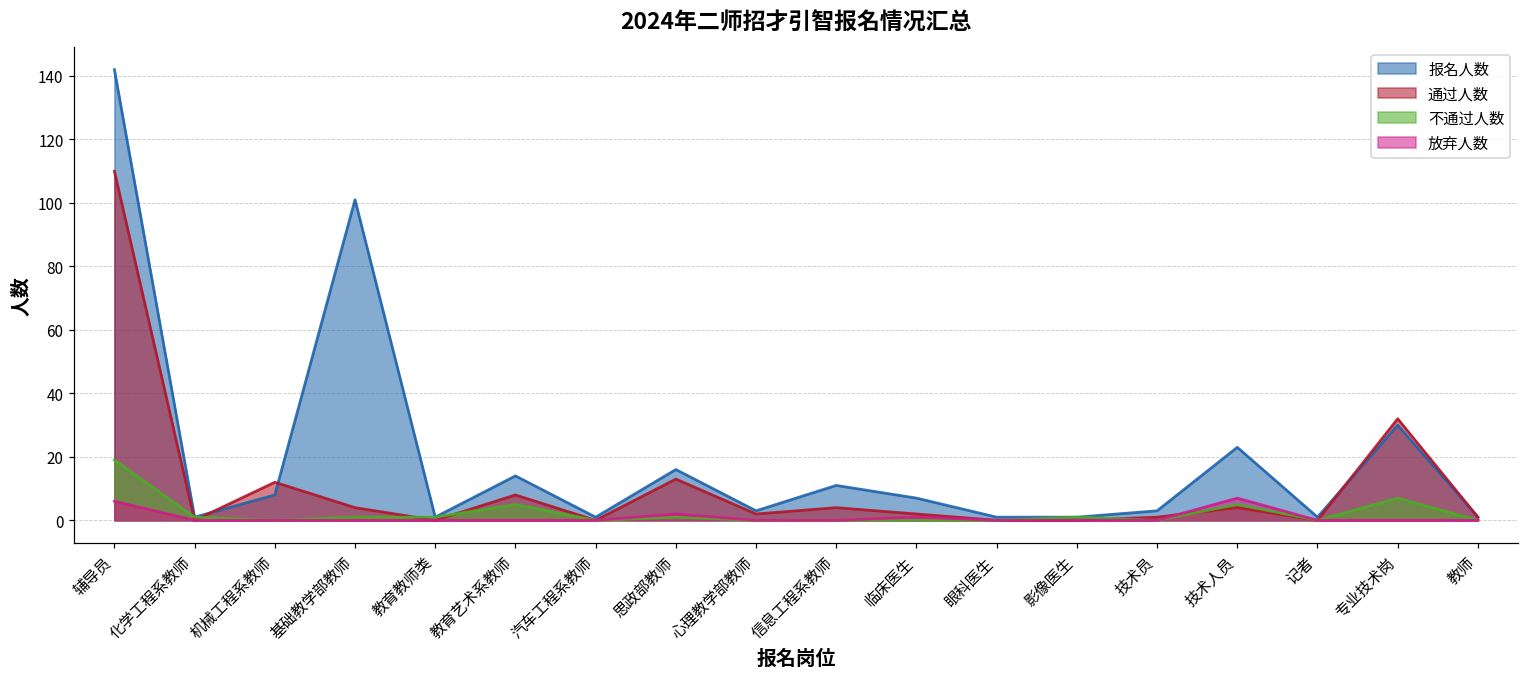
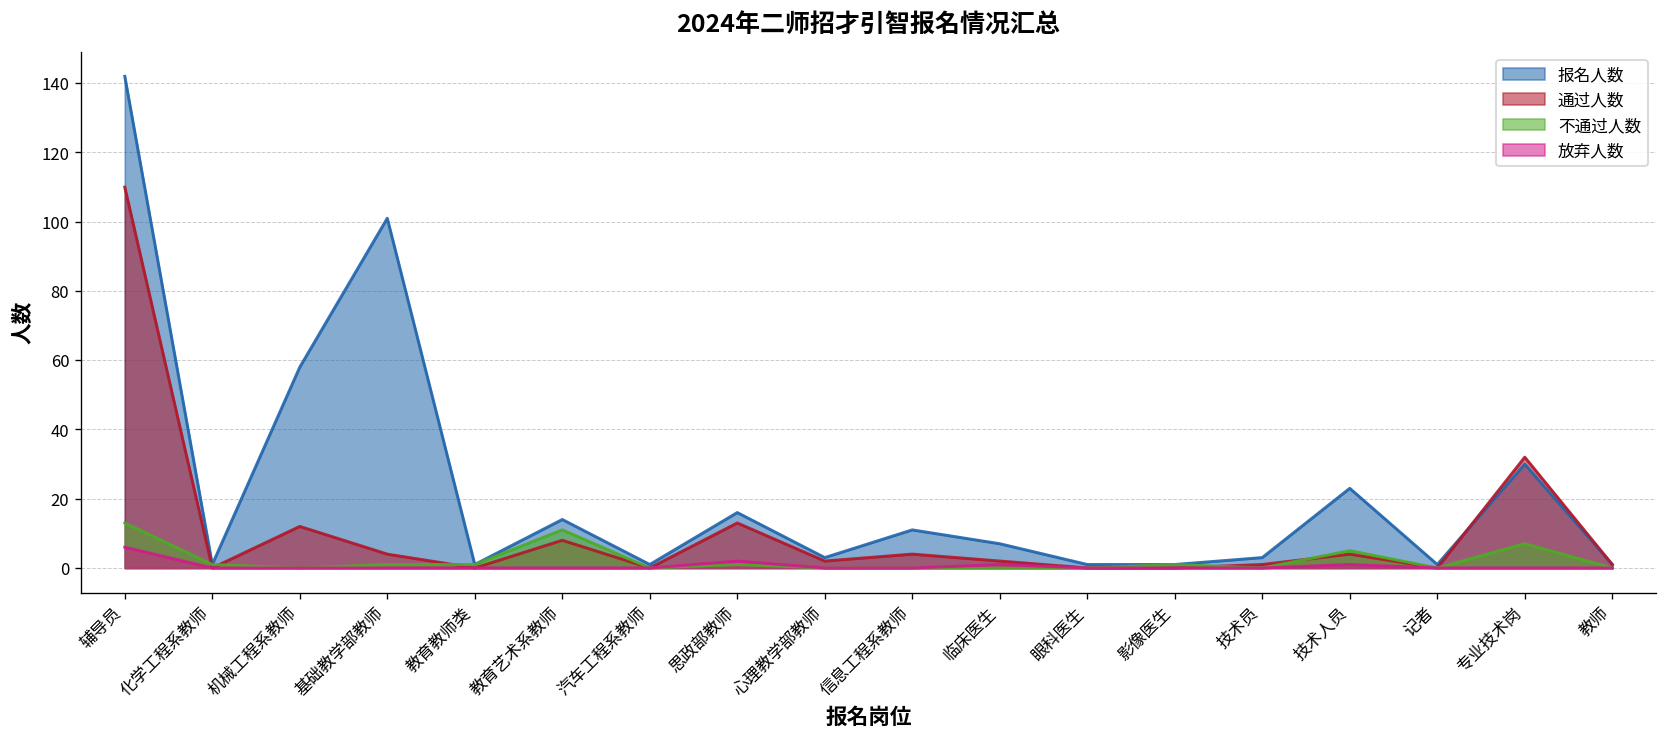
不通过人数, 辅导员: 19 -> 13
报名人数, 机械工程系教师: 8 -> 58
不通过人数, 教育艺术系教师: 5 -> 11
放弃人数, 技术人员: 7 -> 1
